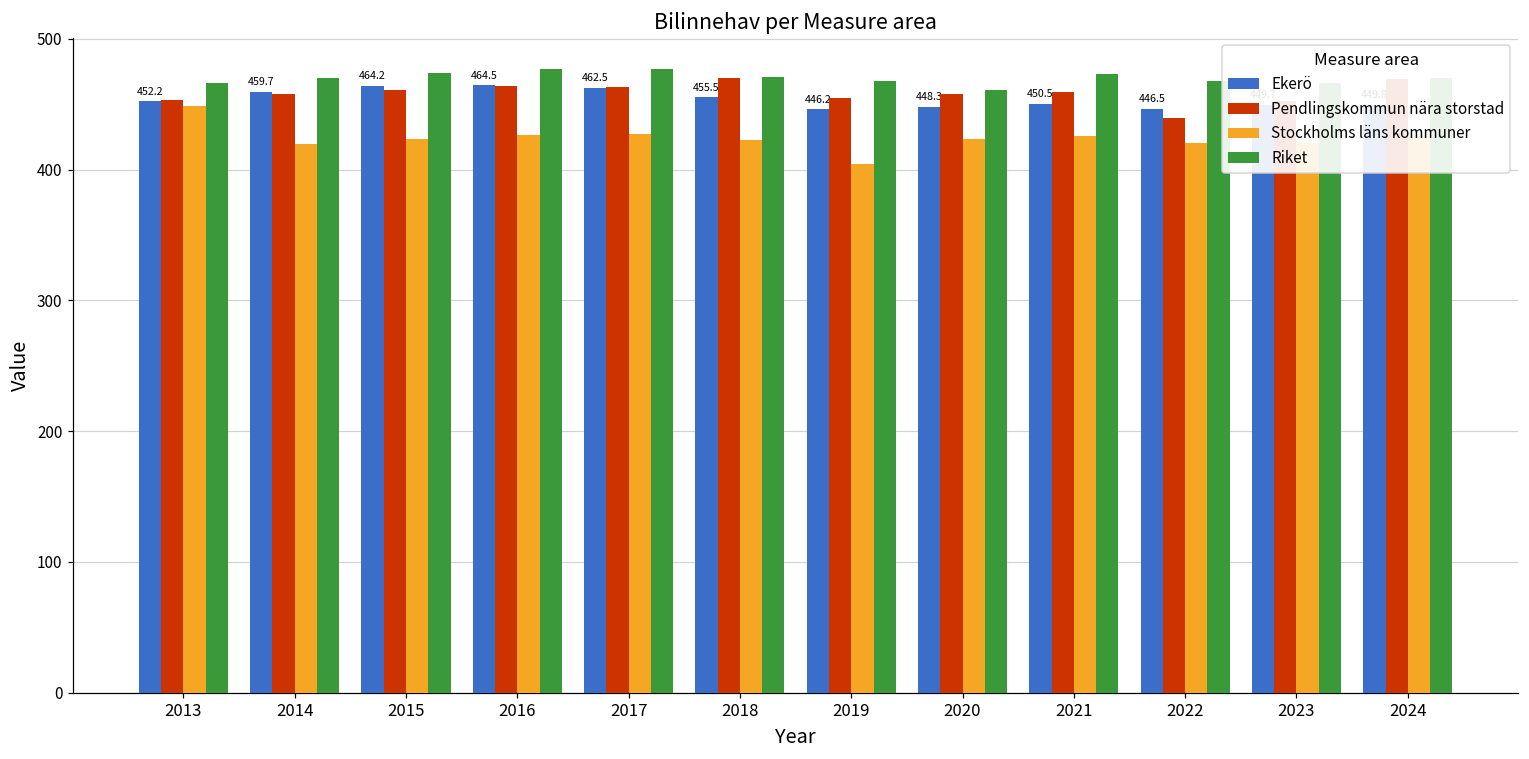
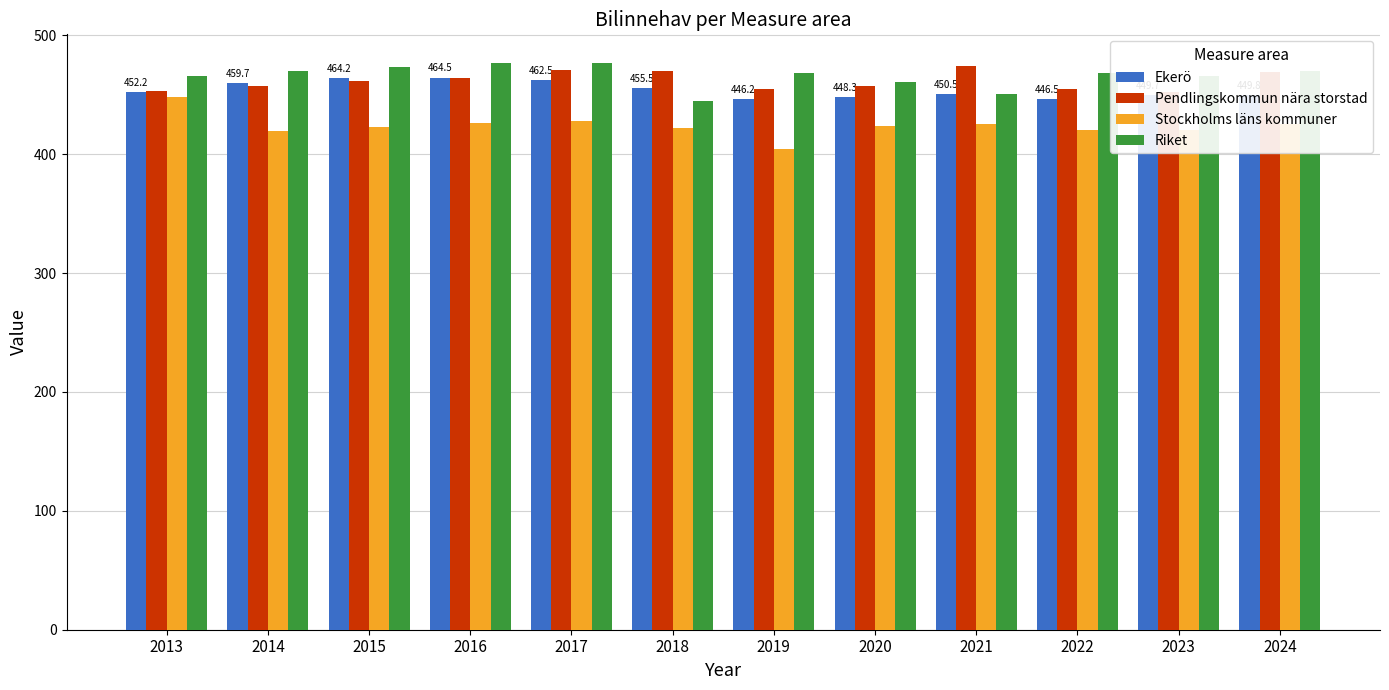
Pendlingskommun nära storstad, 2017: 464 -> 471
Riket, 2018: 471 -> 445
Pendlingskommun nära storstad, 2021: 459 -> 474
Riket, 2021: 473 -> 450
Pendlingskommun nära storstad, 2022: 440 -> 454
